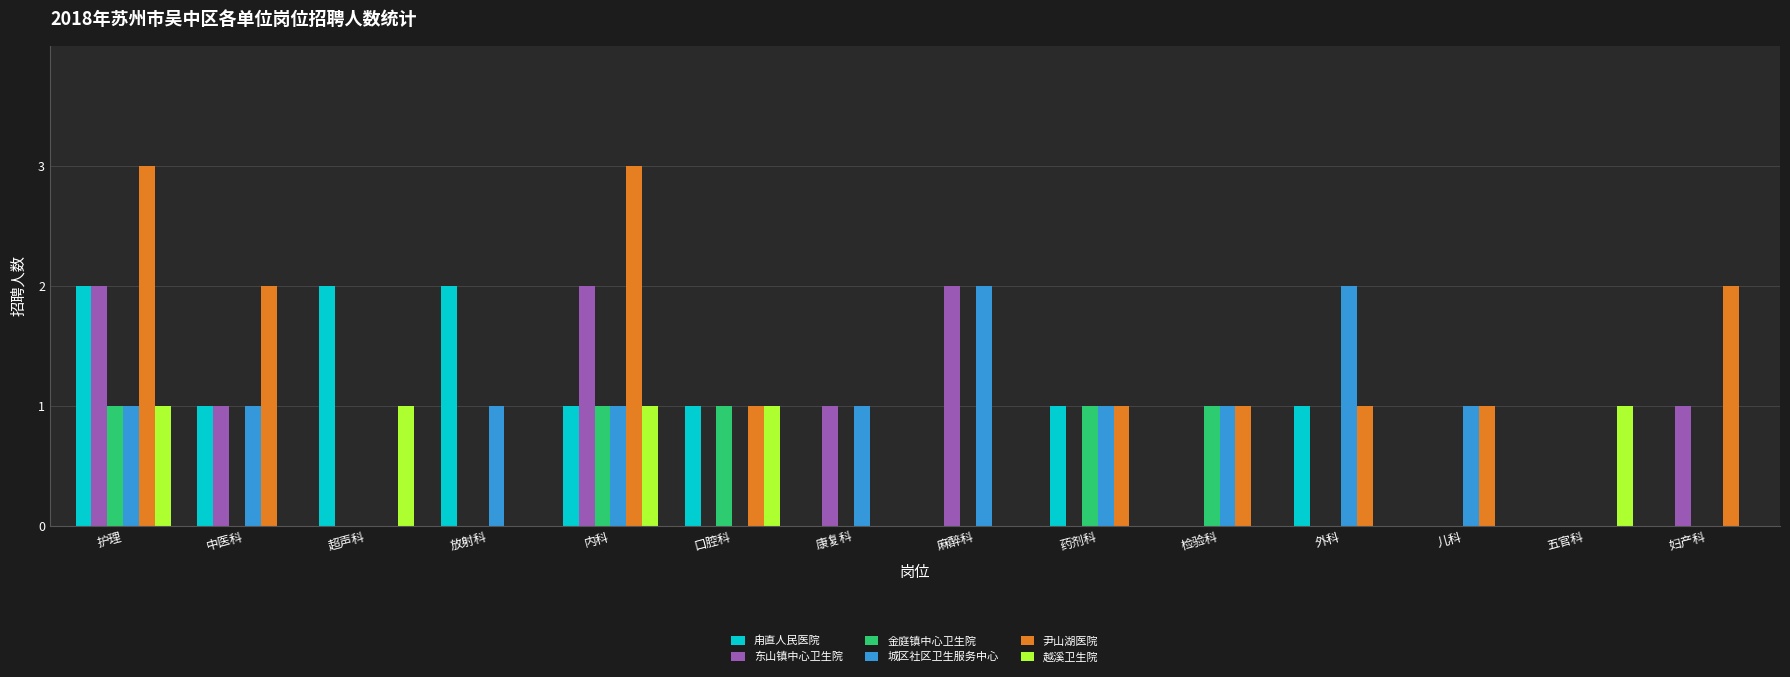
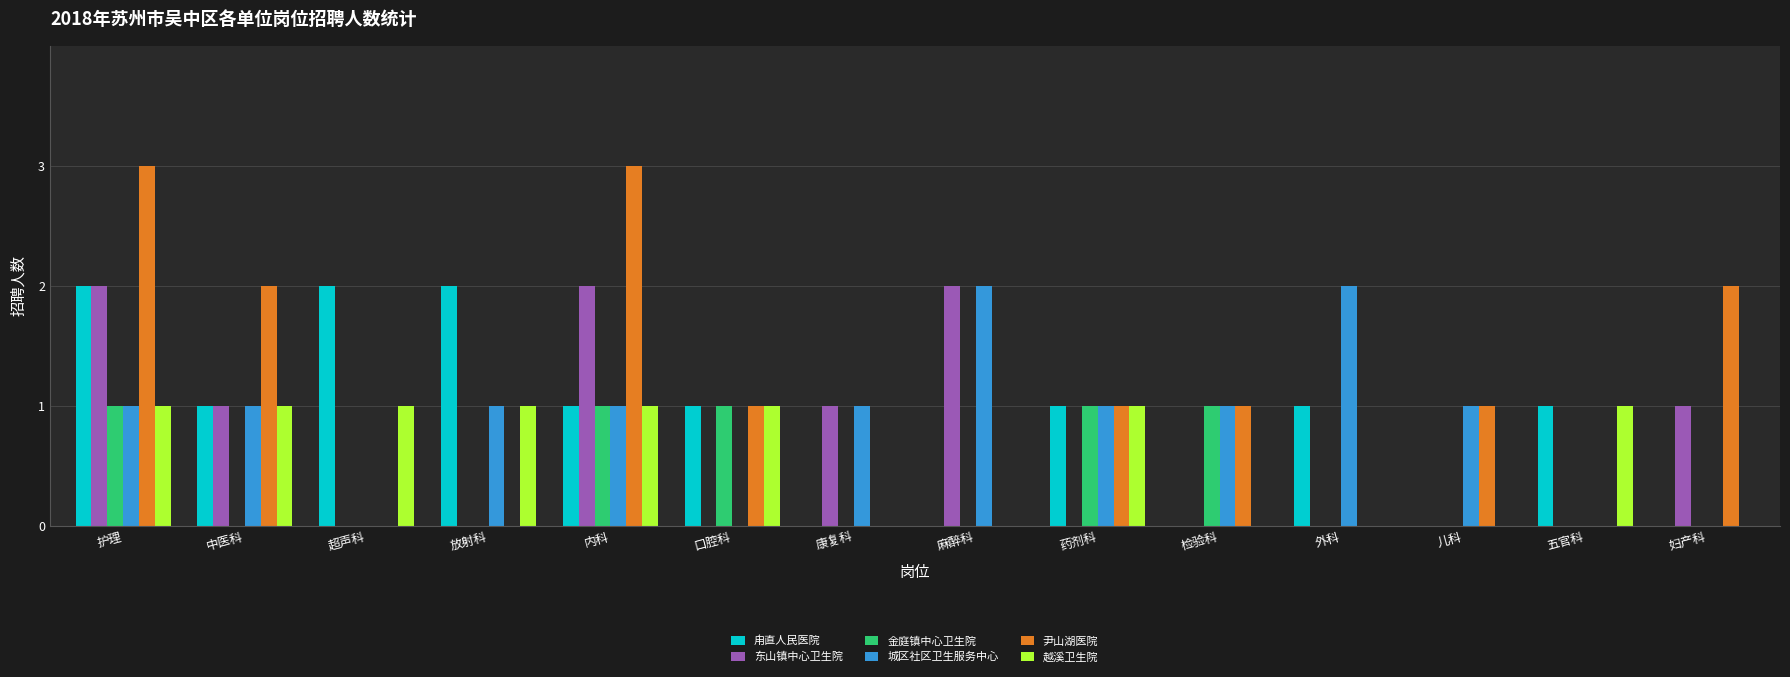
越溪卫生院, 中医科: 0 -> 1
越溪卫生院, 放射科: 0 -> 1
越溪卫生院, 药剂科: 0 -> 1
尹山湖医院, 外科: 1 -> 0
甪直人民医院, 五官科: 0 -> 1
